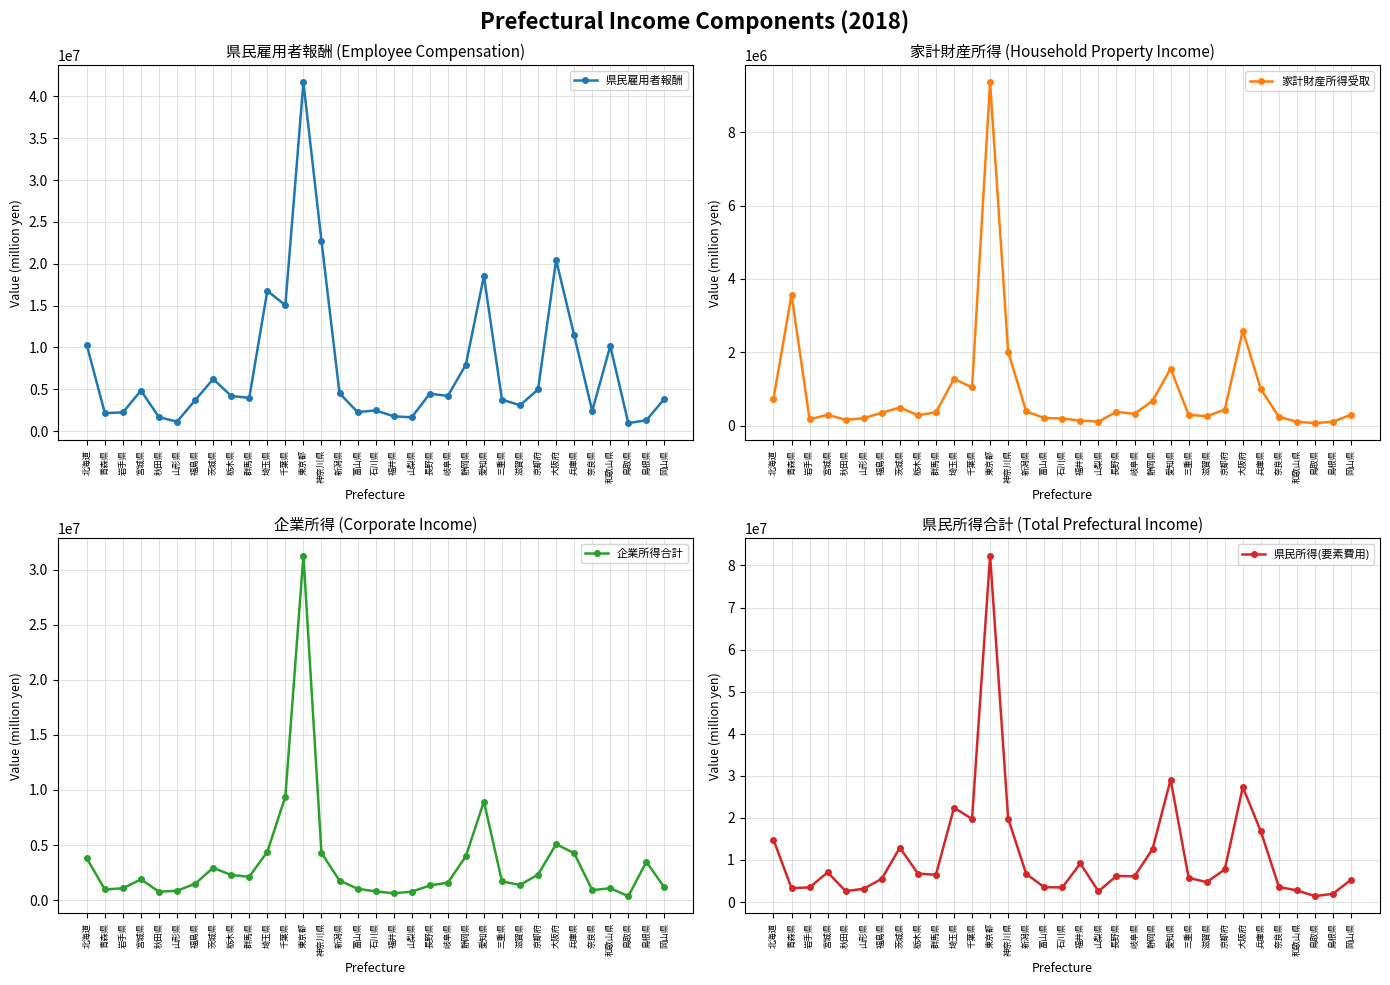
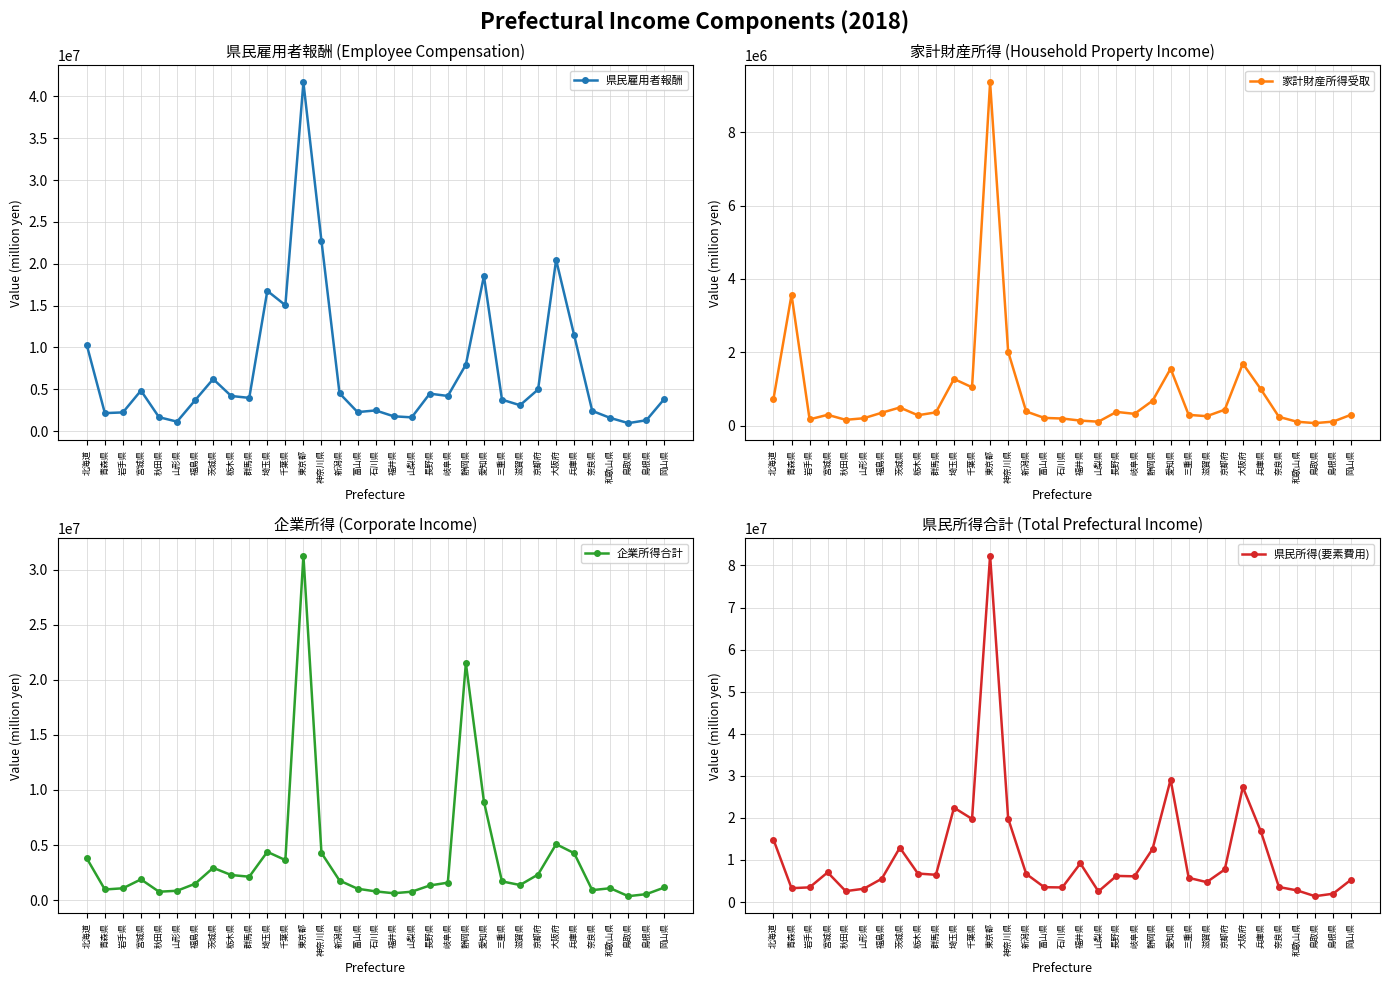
県民雇用者報酬 (Employee Compensation), 和歌山県: 10000000 -> 2000000
家計財産所得 (Household Property Income), 大阪府: 2600000 -> 1700000
企業所得 (Corporate Income), 千葉県: 9400000 -> 3600000
企業所得 (Corporate Income), 静岡県: 4000000 -> 21500000
企業所得 (Corporate Income), 島根県: 3500000 -> 500000
